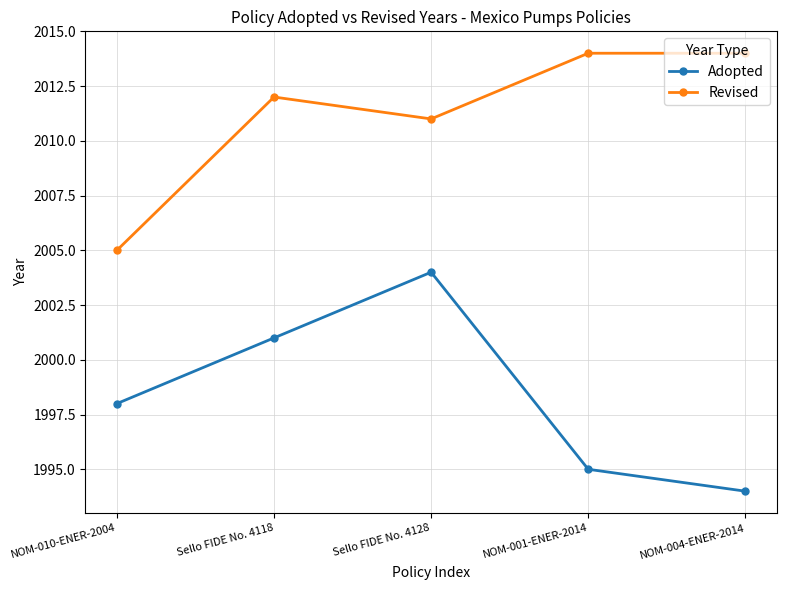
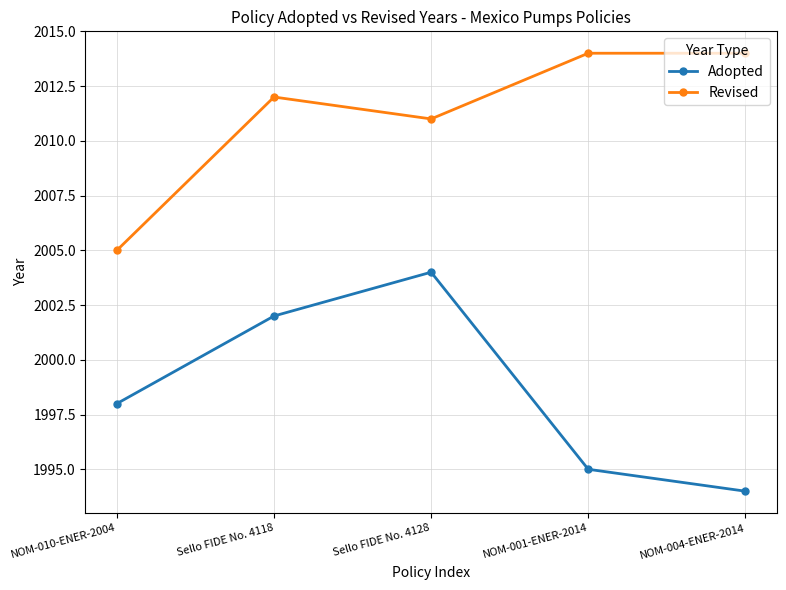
Adopted, Sello FIDE No. 4118: 2001 -> 2002
